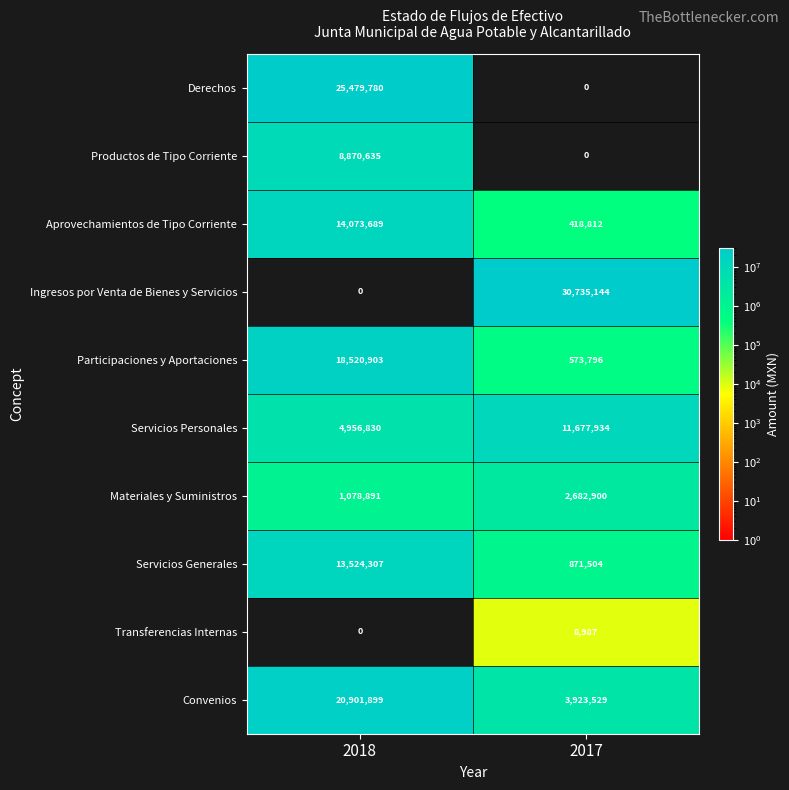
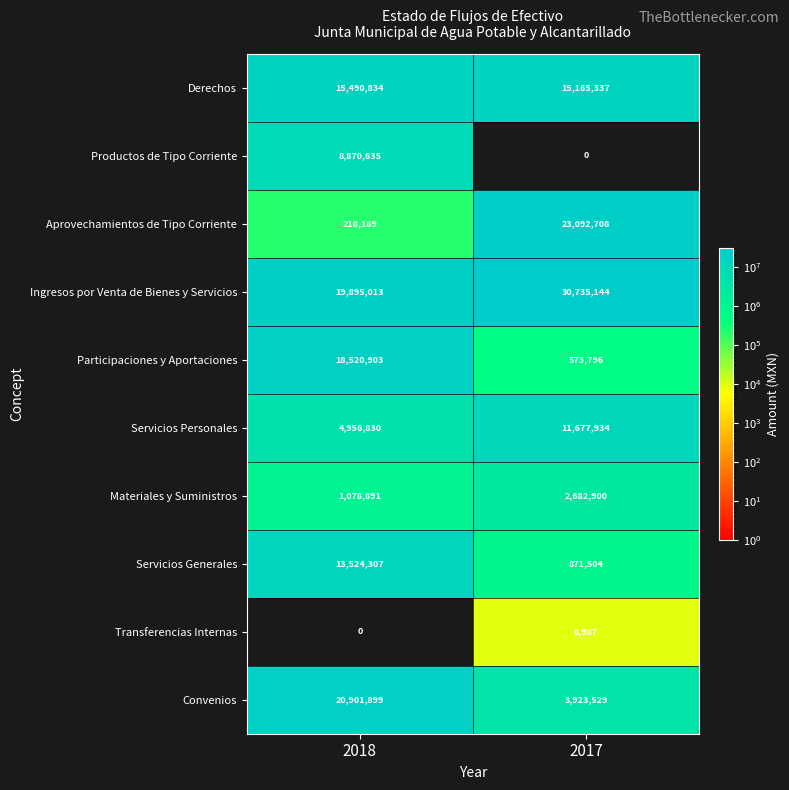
Derechos, 2018: 25,479,780 -> 15,490,834
Derechos, 2017: 0 -> 15,165,337
Aprovechamientos de Tipo Corriente, 2018: 14,073,689 -> 218,189
Aprovechamientos de Tipo Corriente, 2017: 418,812 -> 23,092,708
Ingresos por Venta de Bienes y Servicios, 2018: 0 -> 19,895,013
